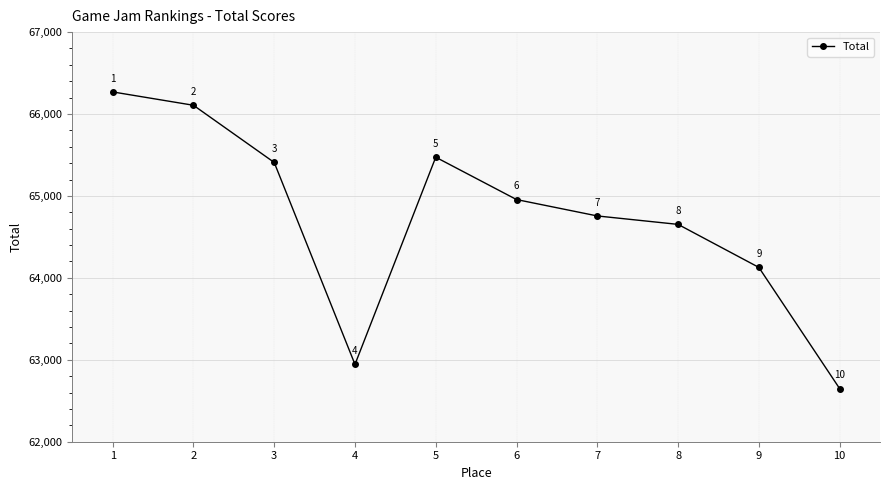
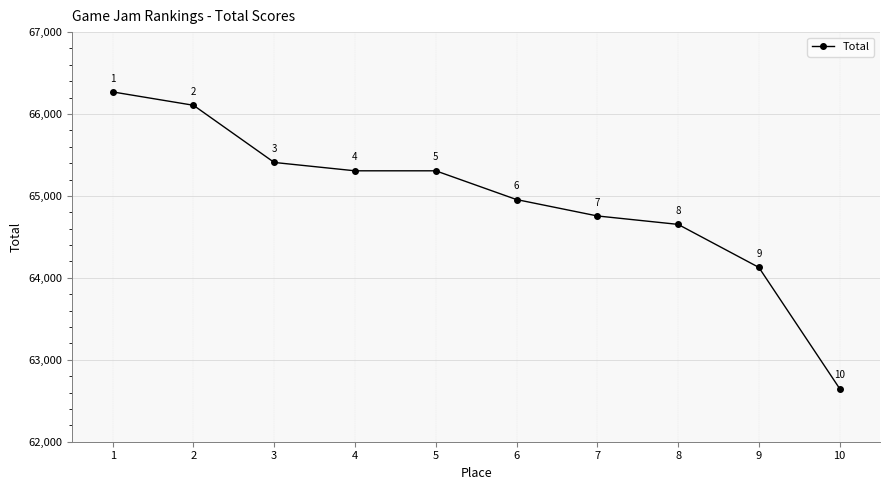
4: 62,900 -> 65,300
5: 65,500 -> 65,300
